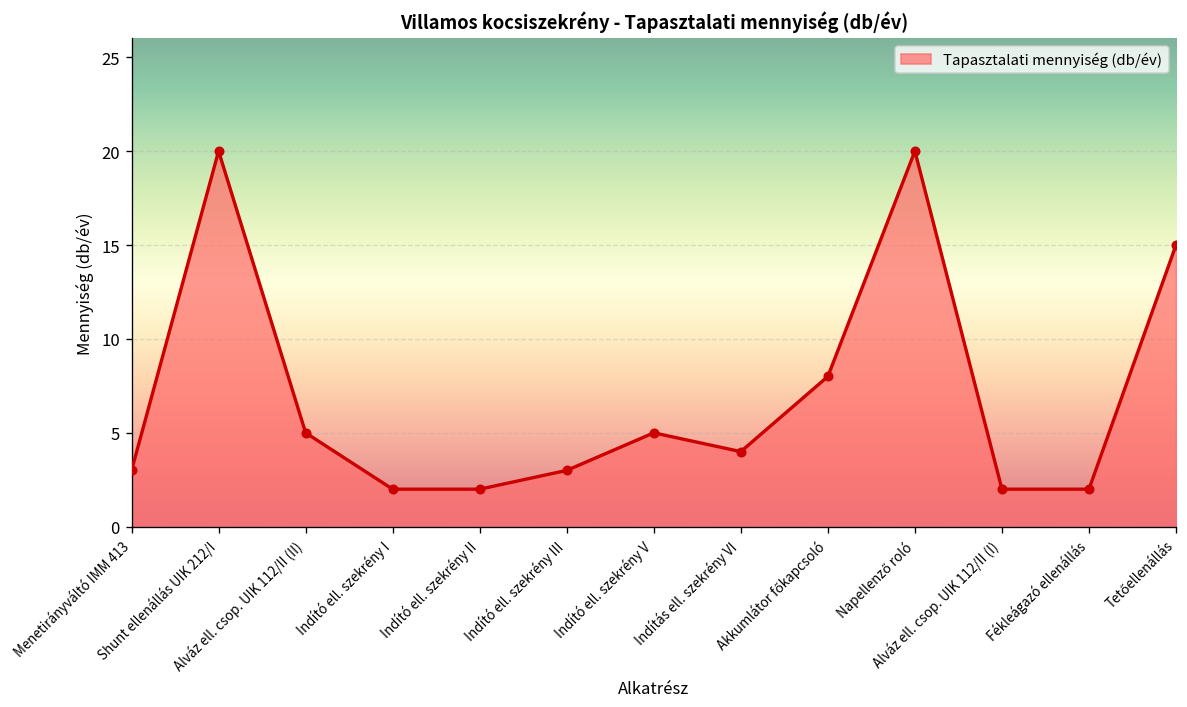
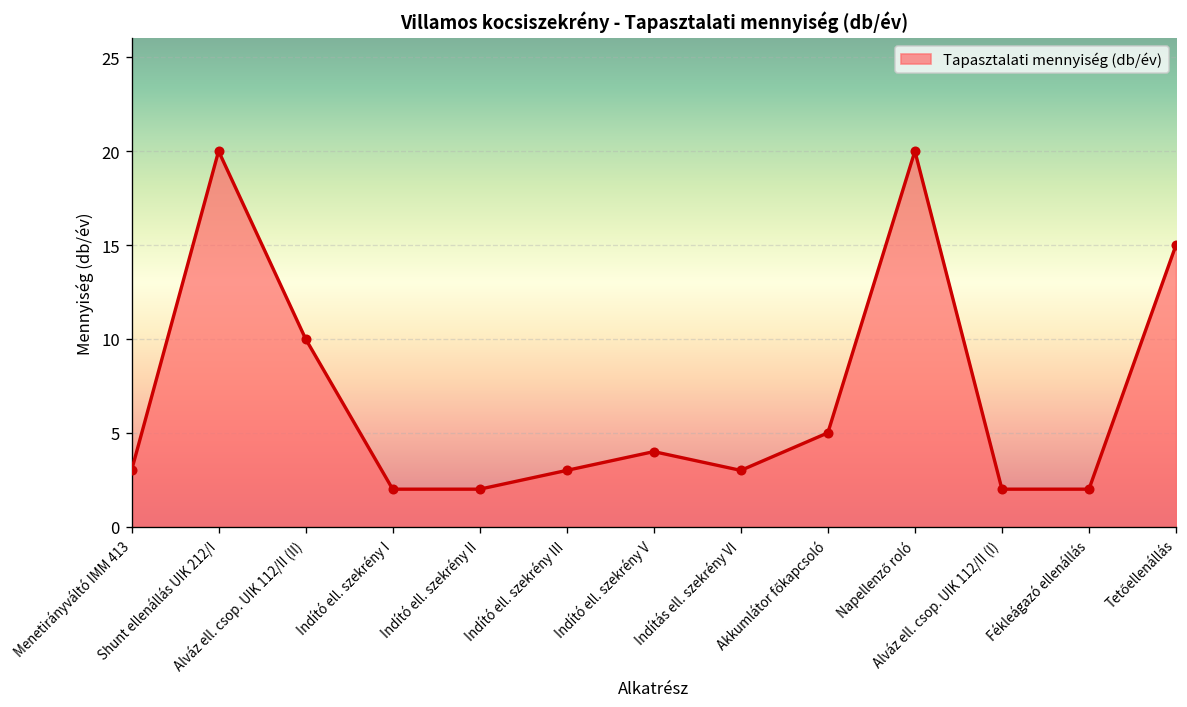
Alváz ell. csop. UIK 112/II (II): 5 -> 10
Indító ell. szekrény V: 5 -> 4
Indítás ell. szekrény VI: 4 -> 3
Akkumlátor főkapcsoló: 8 -> 5
